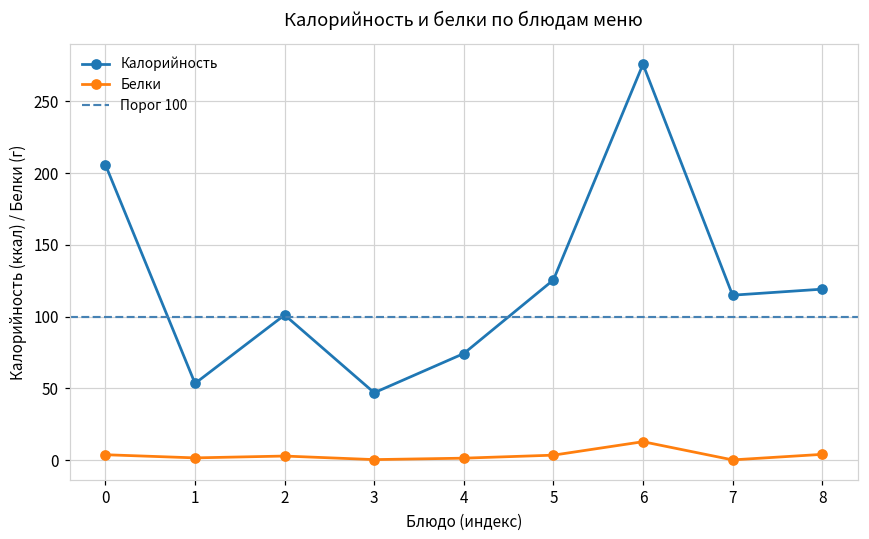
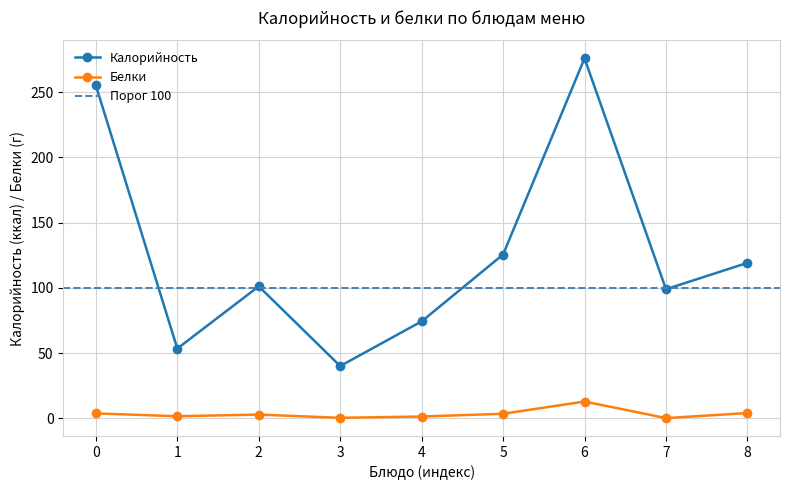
Калорийность, 0: 206 -> 255
Калорийность, 3: 47 -> 40
Калорийность, 7: 115 -> 99
